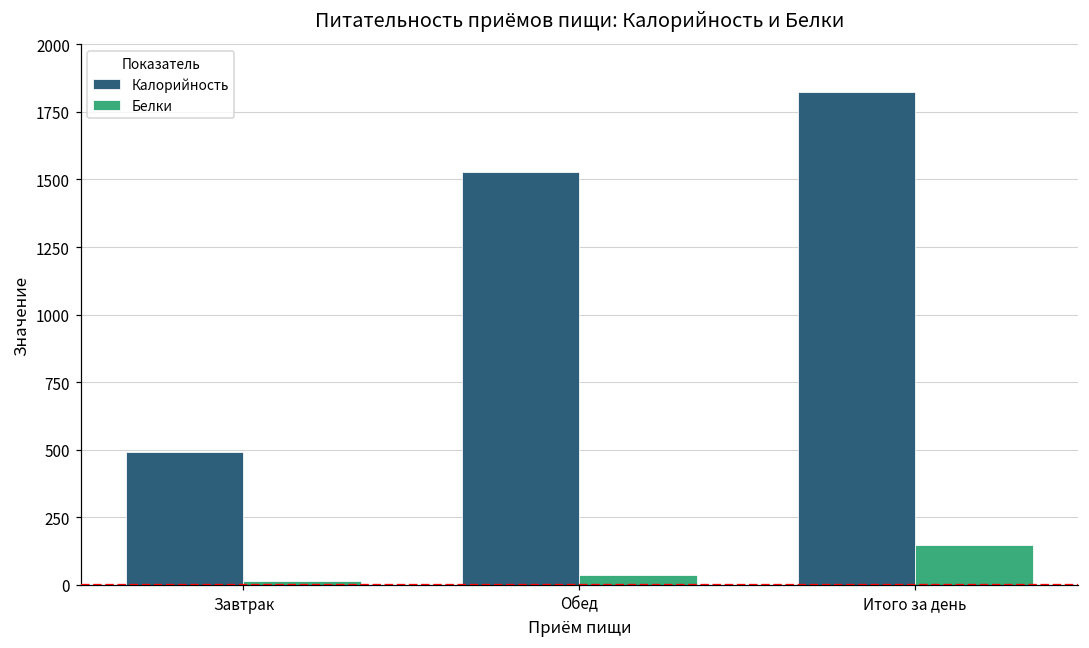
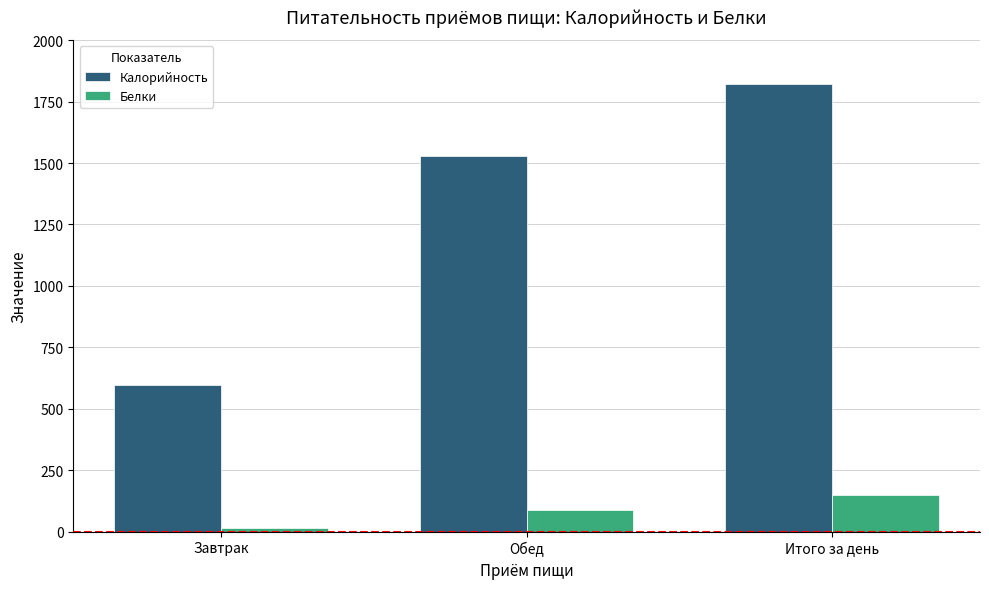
Калорийность, Завтрак: 490 -> 600
Белки, Обед: 40 -> 90
